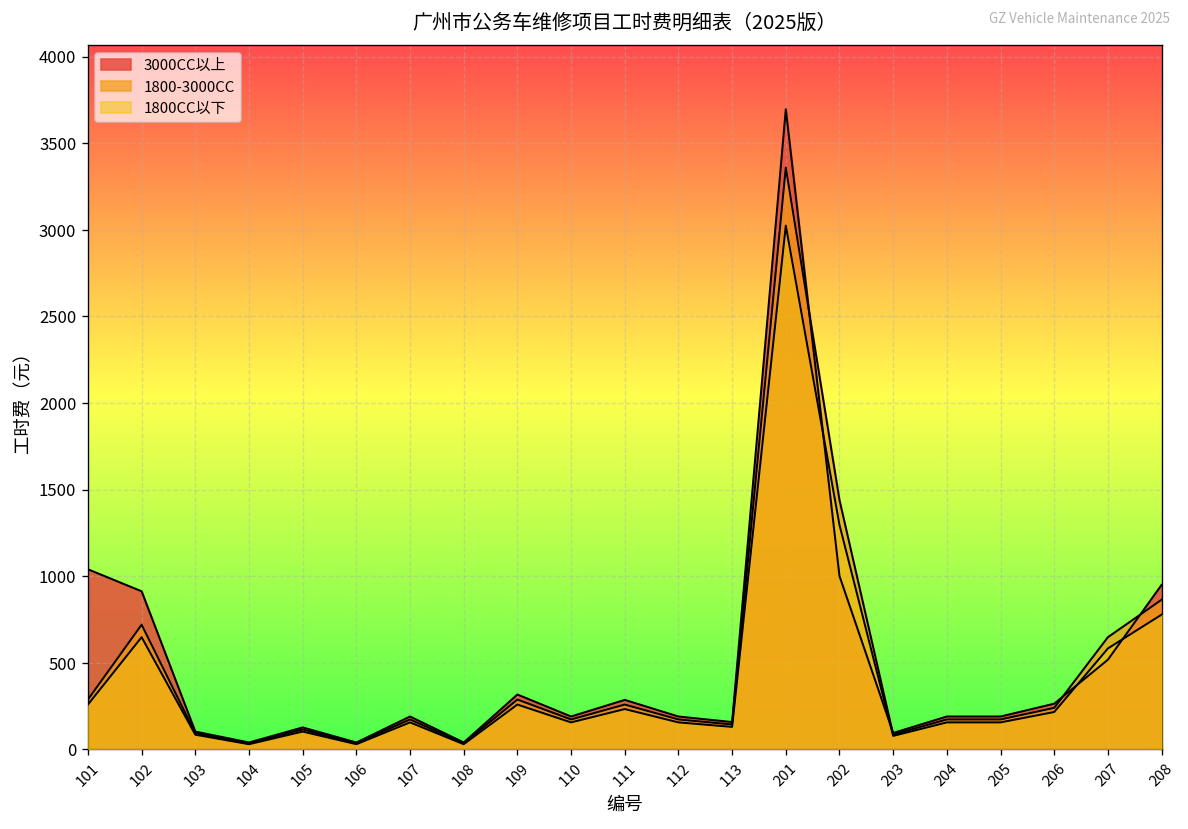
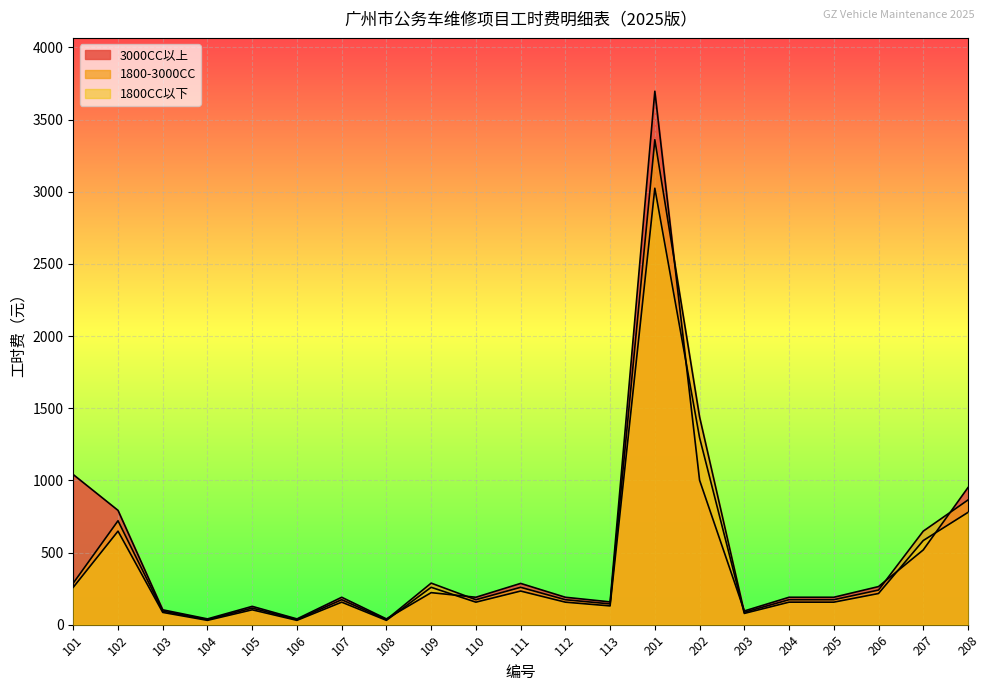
3000CC以上, 102: 910 -> 790
3000CC以上, 109: 320 -> 220
